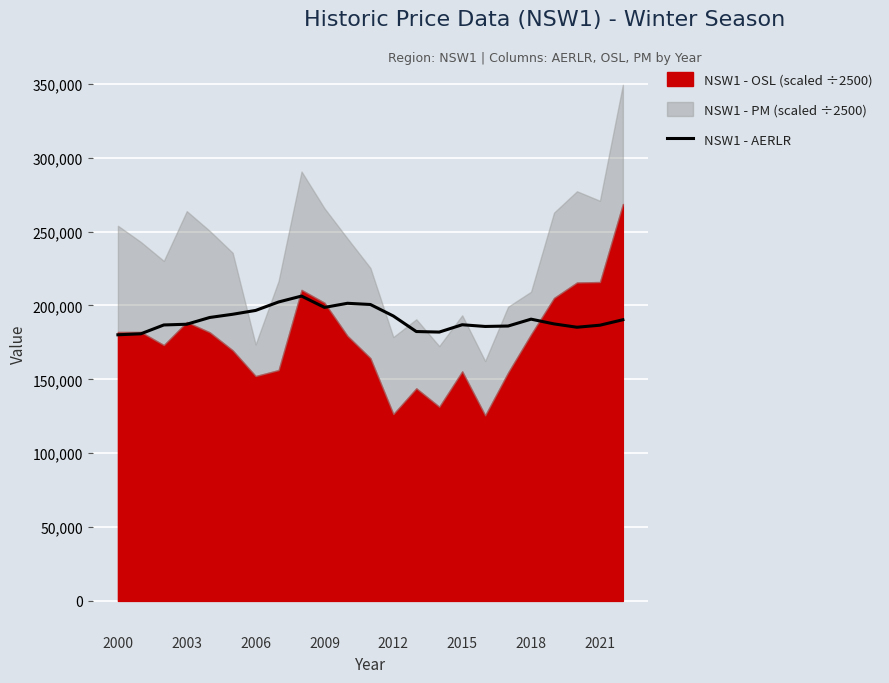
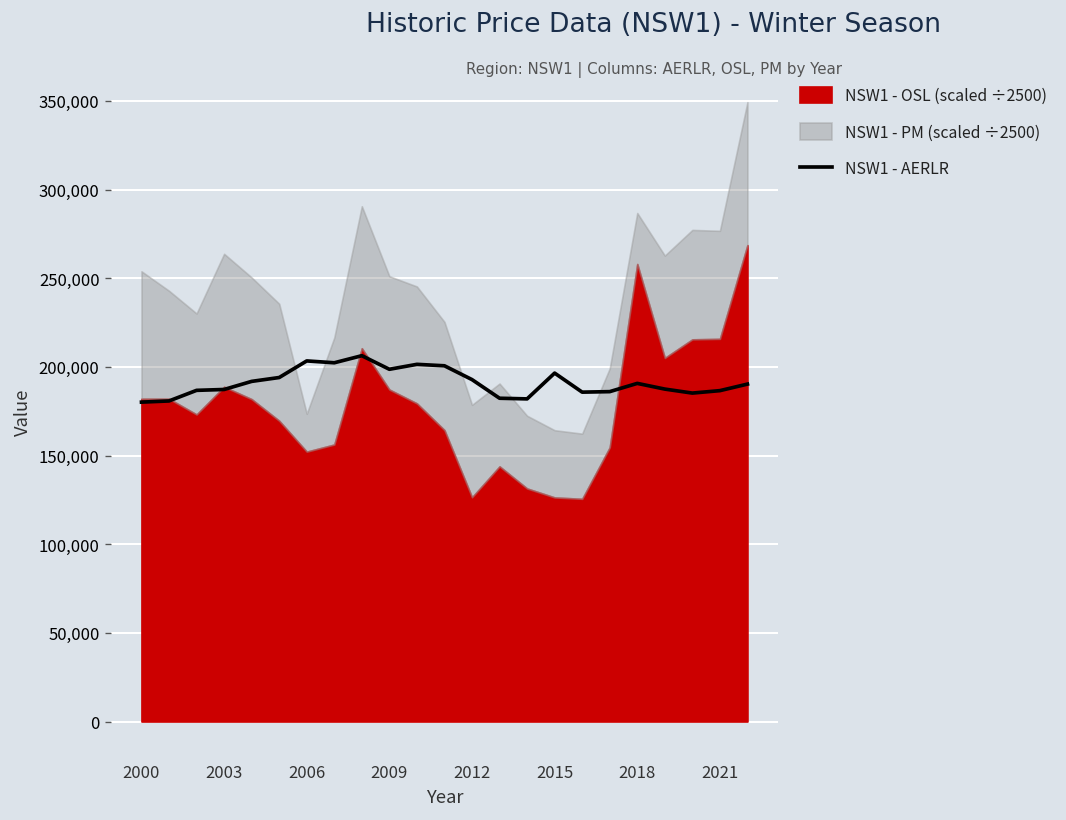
NSW1 - AERLR, 2006: 197,000 -> 203,000
NSW1 - OSL (scaled ÷2500), 2009: 202,000 -> 187,000
NSW1 - AERLR, 2015: 187,000 -> 197,000
NSW1 - OSL (scaled ÷2500), 2015: 155,000 -> 126,000
NSW1 - OSL (scaled ÷2500), 2018: 180,000 -> 258,000
NSW1 - PM (scaled ÷2500), 2021: 55,000 -> 61,000
